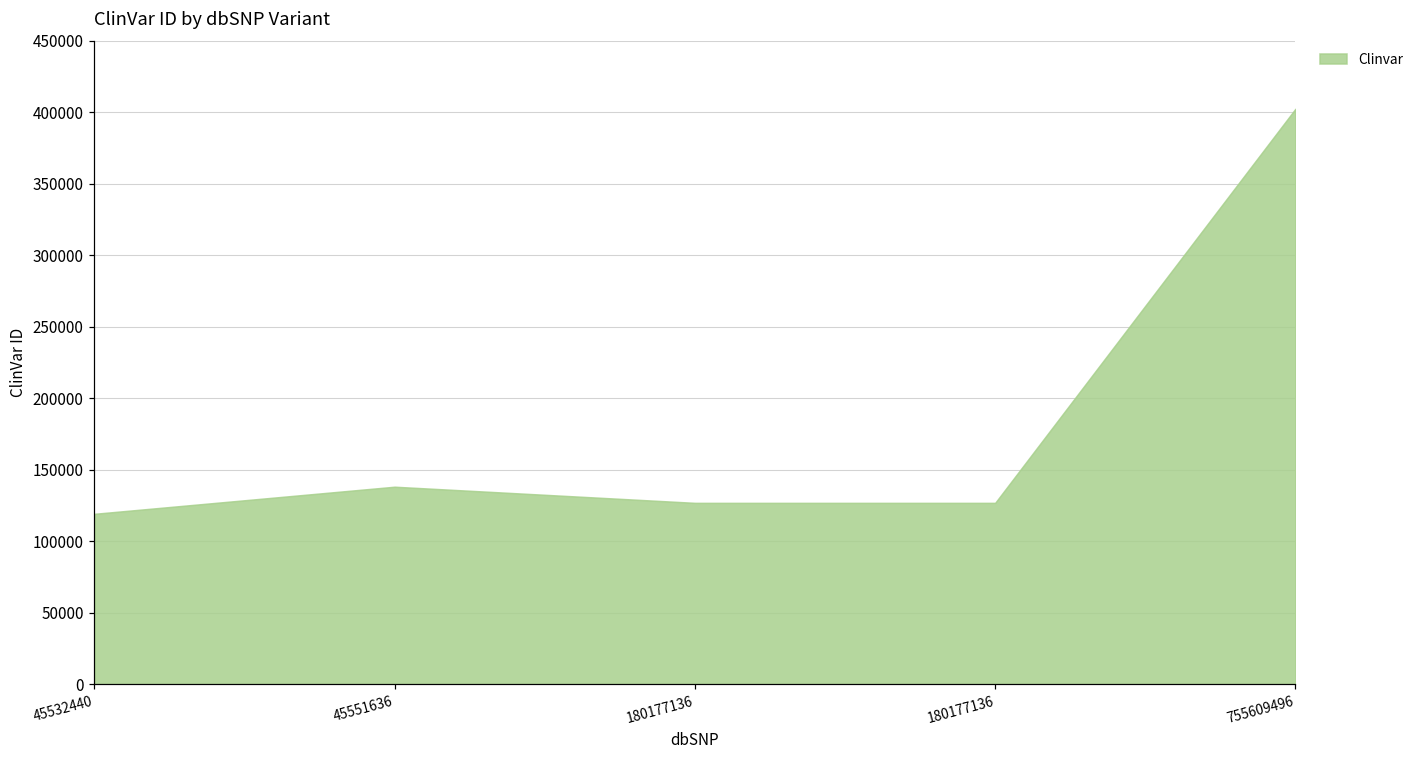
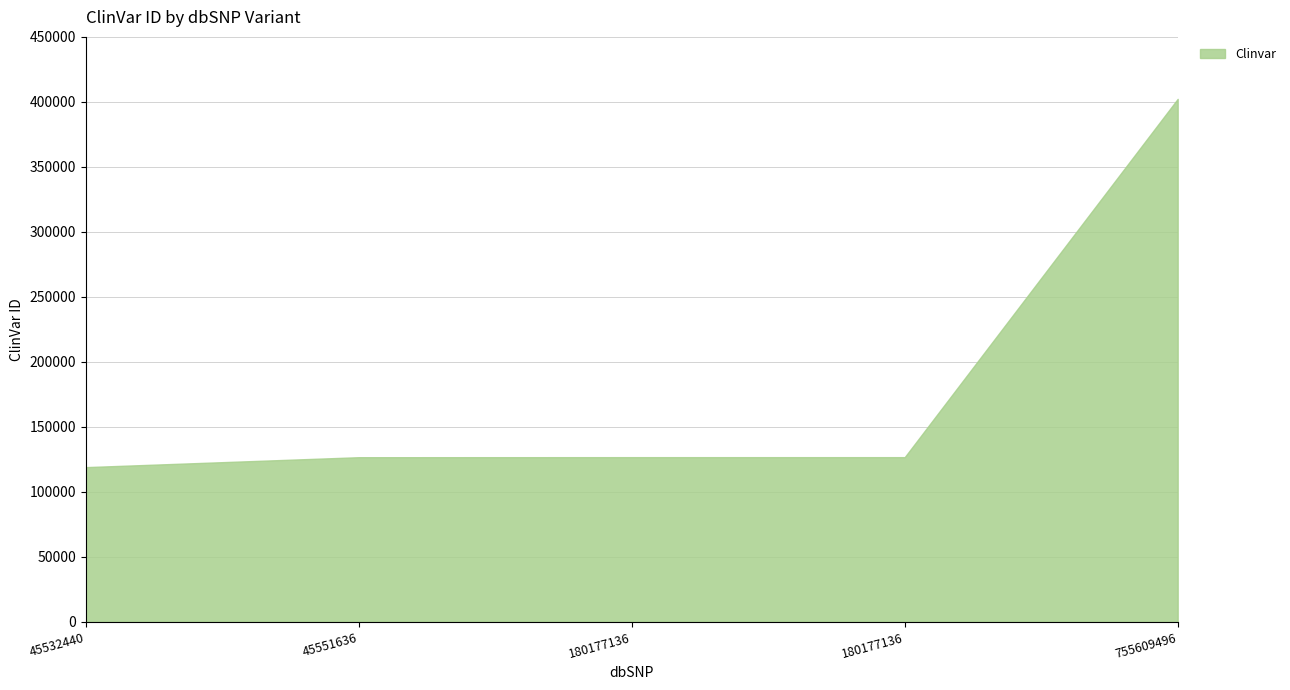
45551636: 138000 -> 127000
